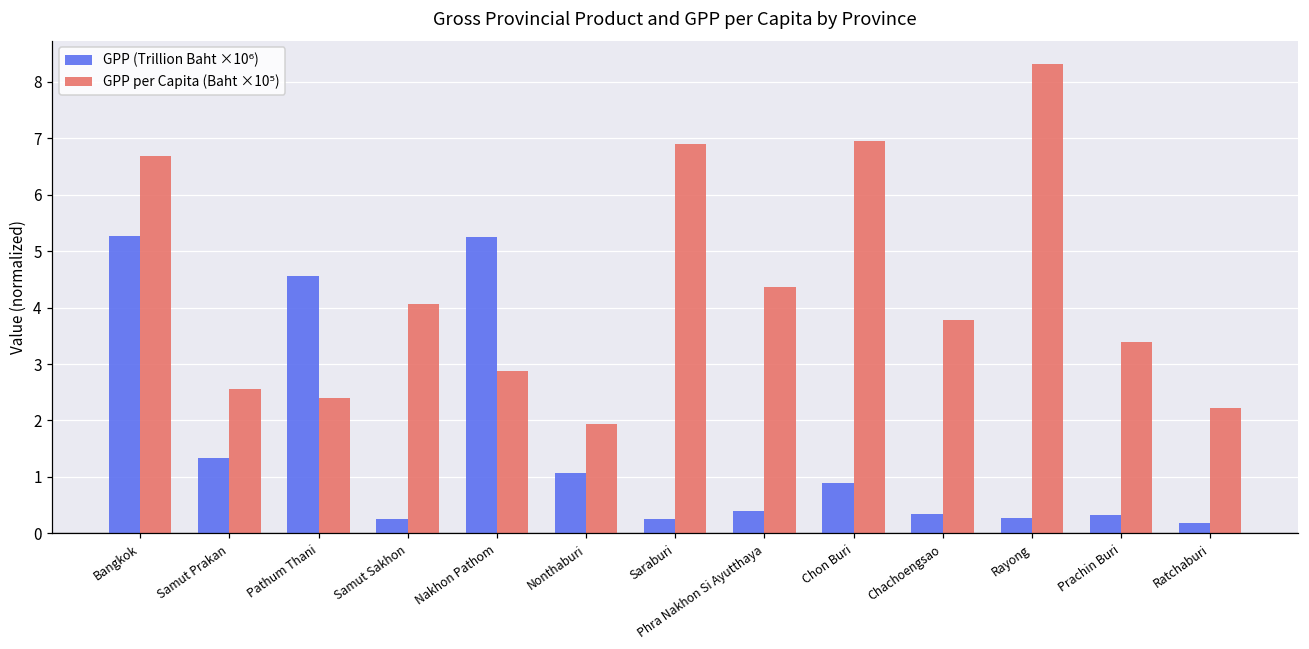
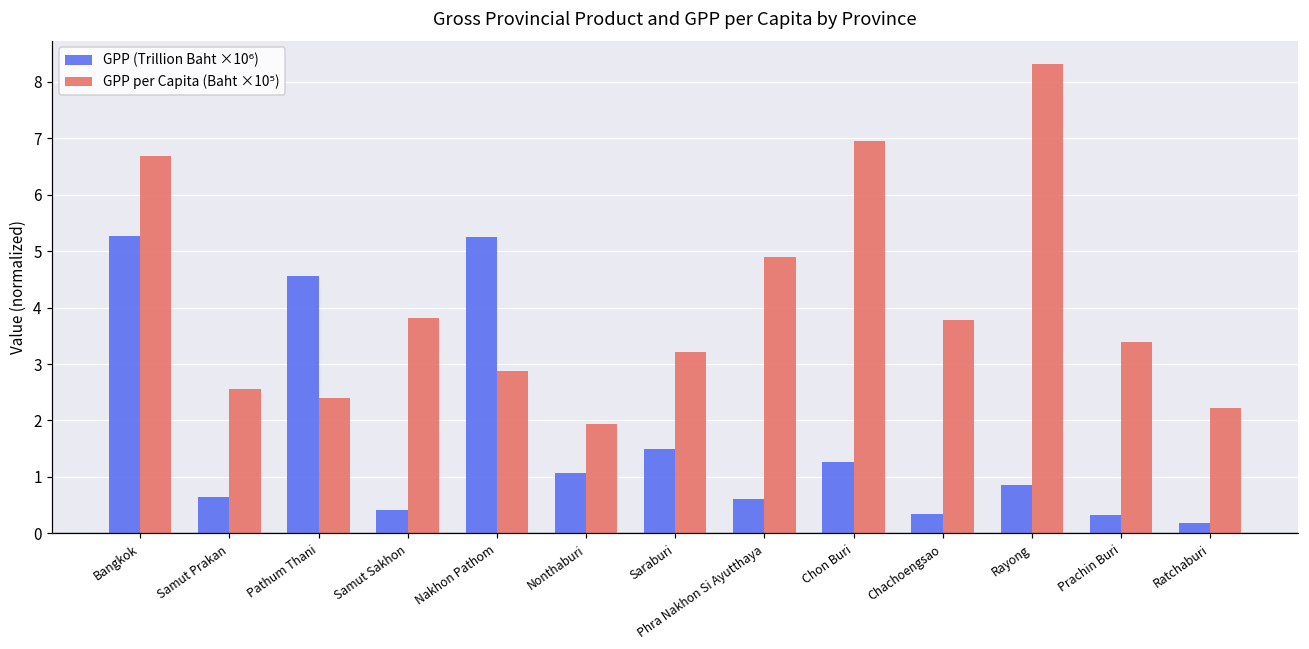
GPP (Trillion Baht ×10⁶), Samut Prakan: 1.3 -> 0.6
GPP (Trillion Baht ×10⁶), Samut Sakhon: 0.2 -> 0.4
GPP per Capita (Baht ×10⁵), Samut Sakhon: 4.1 -> 3.8
GPP (Trillion Baht ×10⁶), Saraburi: 0.2 -> 1.5
GPP per Capita (Baht ×10⁵), Saraburi: 6.9 -> 3.2
GPP (Trillion Baht ×10⁶), Phra Nakhon Si Ayutthaya: 0.4 -> 0.6
GPP per Capita (Baht ×10⁵), Phra Nakhon Si Ayutthaya: 4.4 -> 4.9
GPP (Trillion Baht ×10⁶), Chon Buri: 0.9 -> 1.3
GPP (Trillion Baht ×10⁶), Rayong: 0.3 -> 0.9
